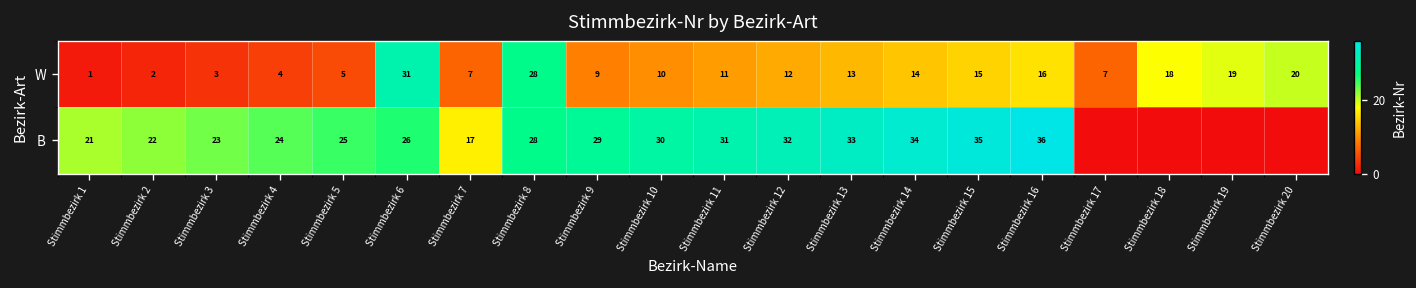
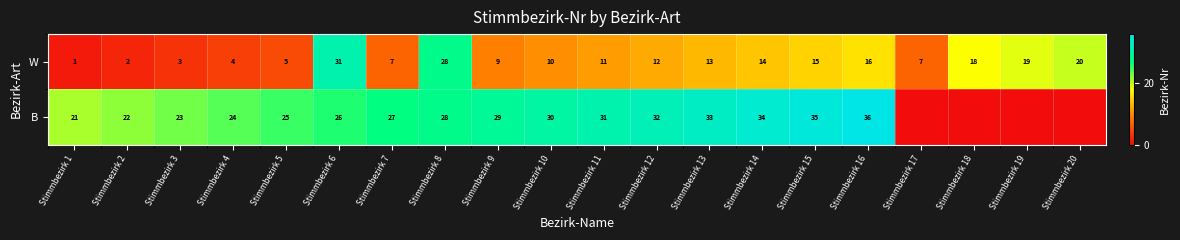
B, Stimmbezirk 7: 17 -> 27
